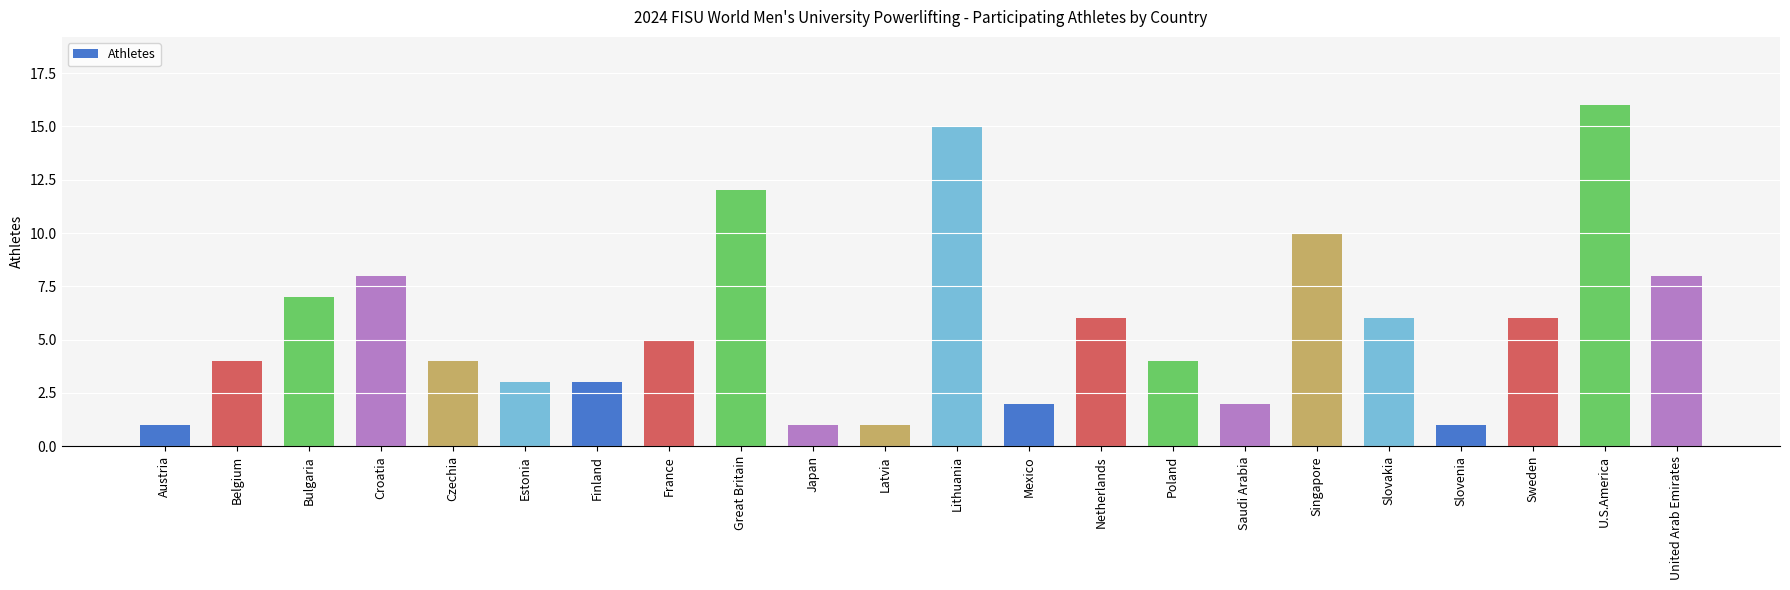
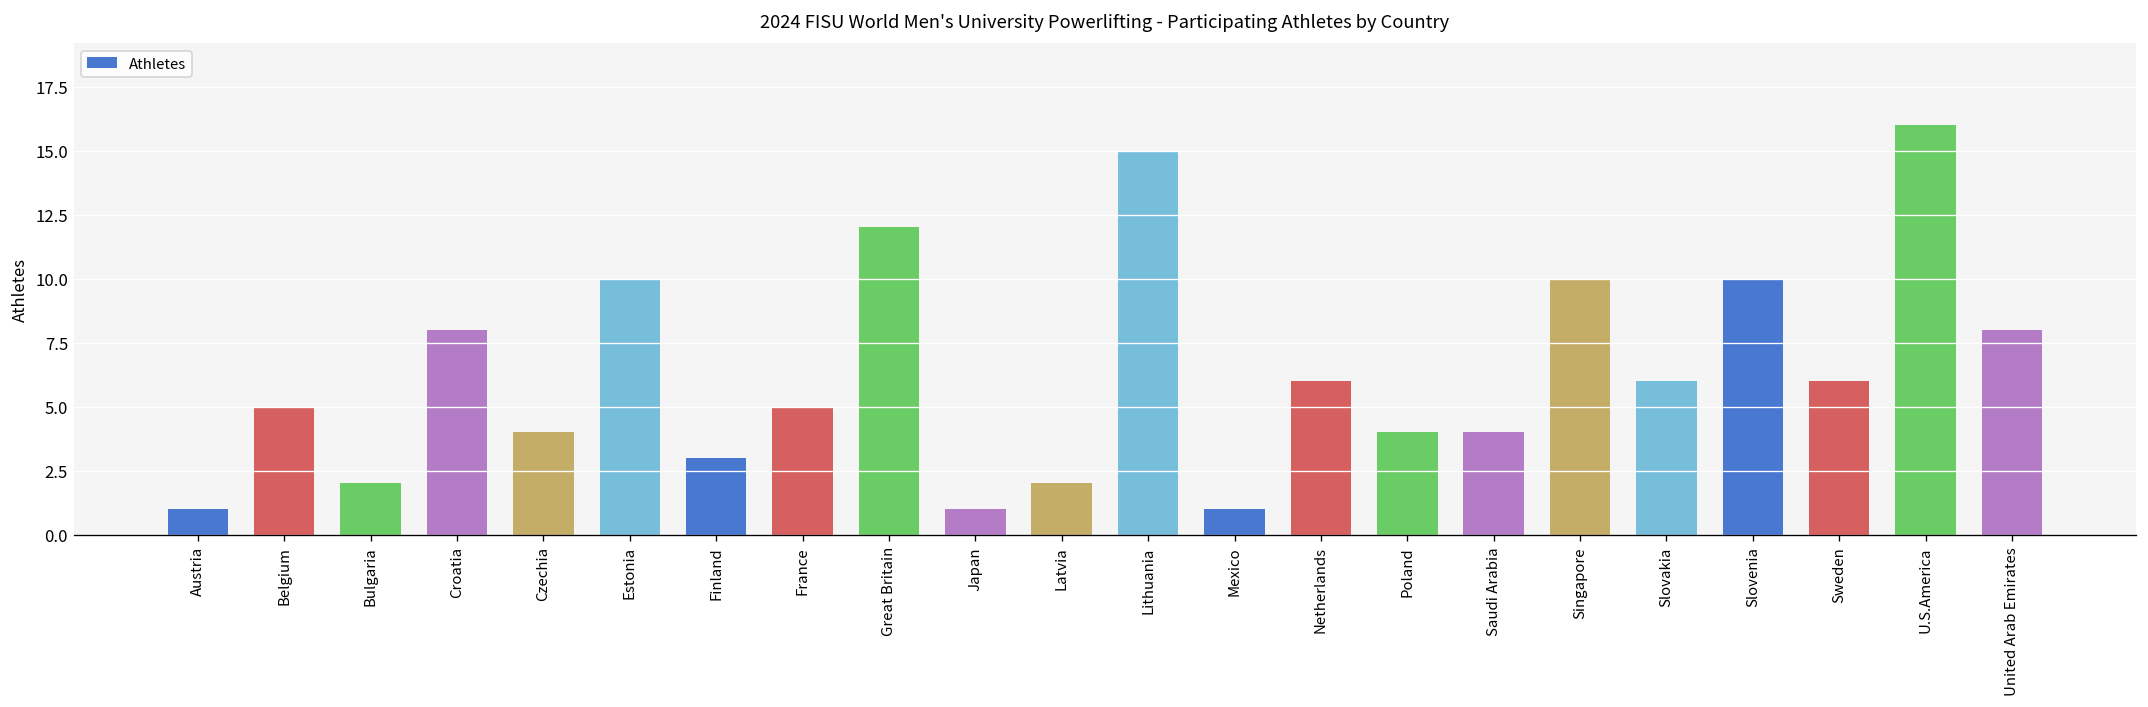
Belgium: 4 -> 5
Bulgaria: 7 -> 2
Estonia: 3 -> 10
Latvia: 1 -> 2
Mexico: 2 -> 1
Saudi Arabia: 2 -> 4
Slovenia: 1 -> 10
